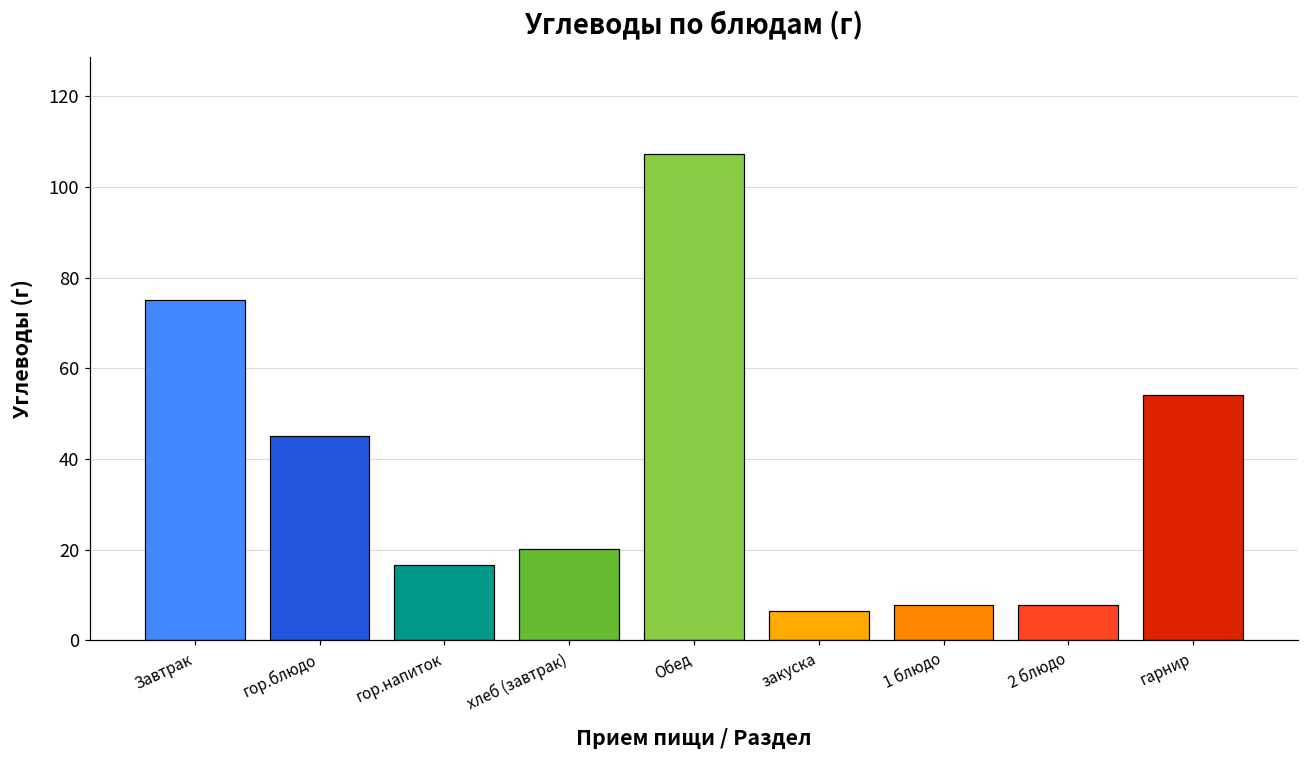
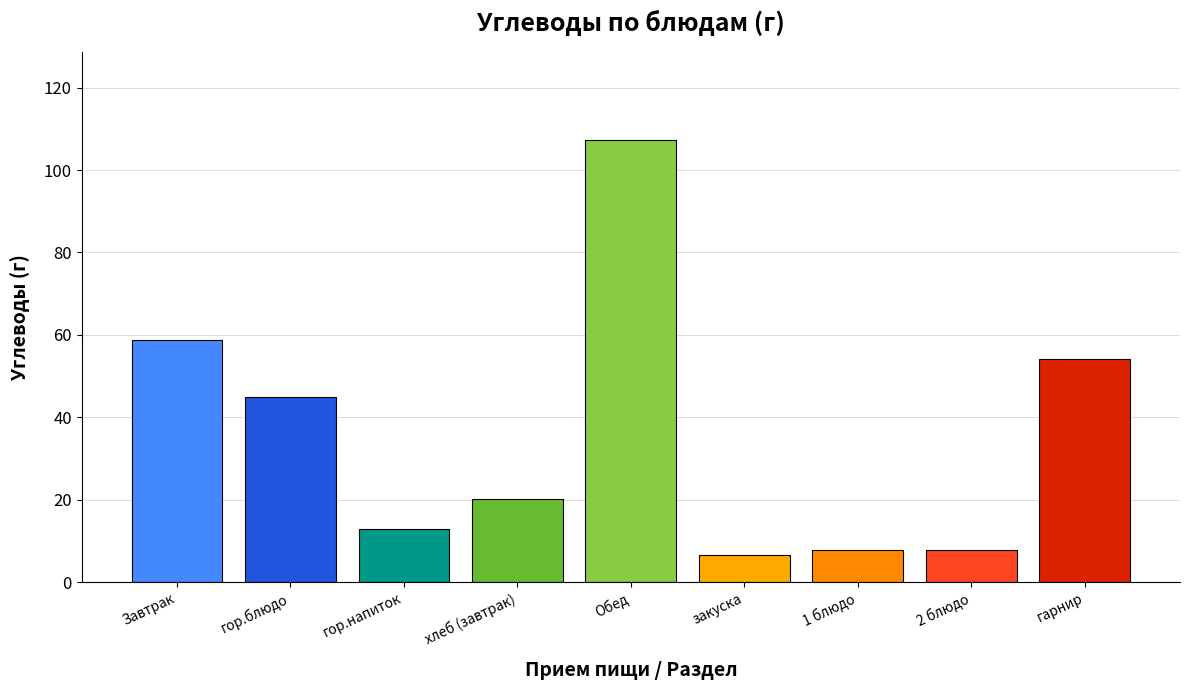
Завтрак: 75 -> 59
гор.напиток: 17 -> 13
